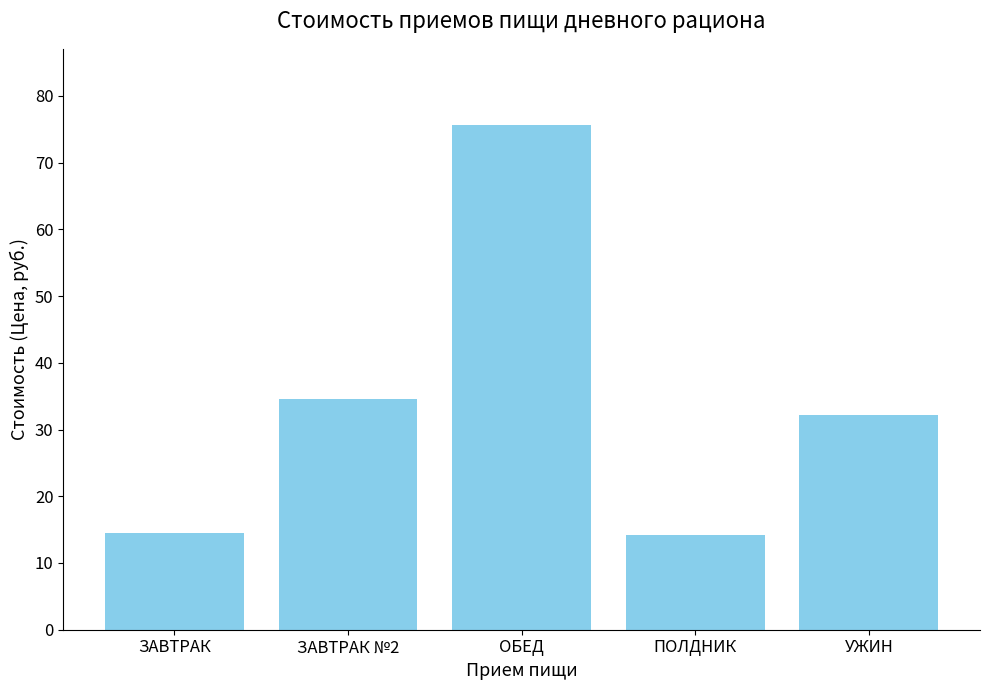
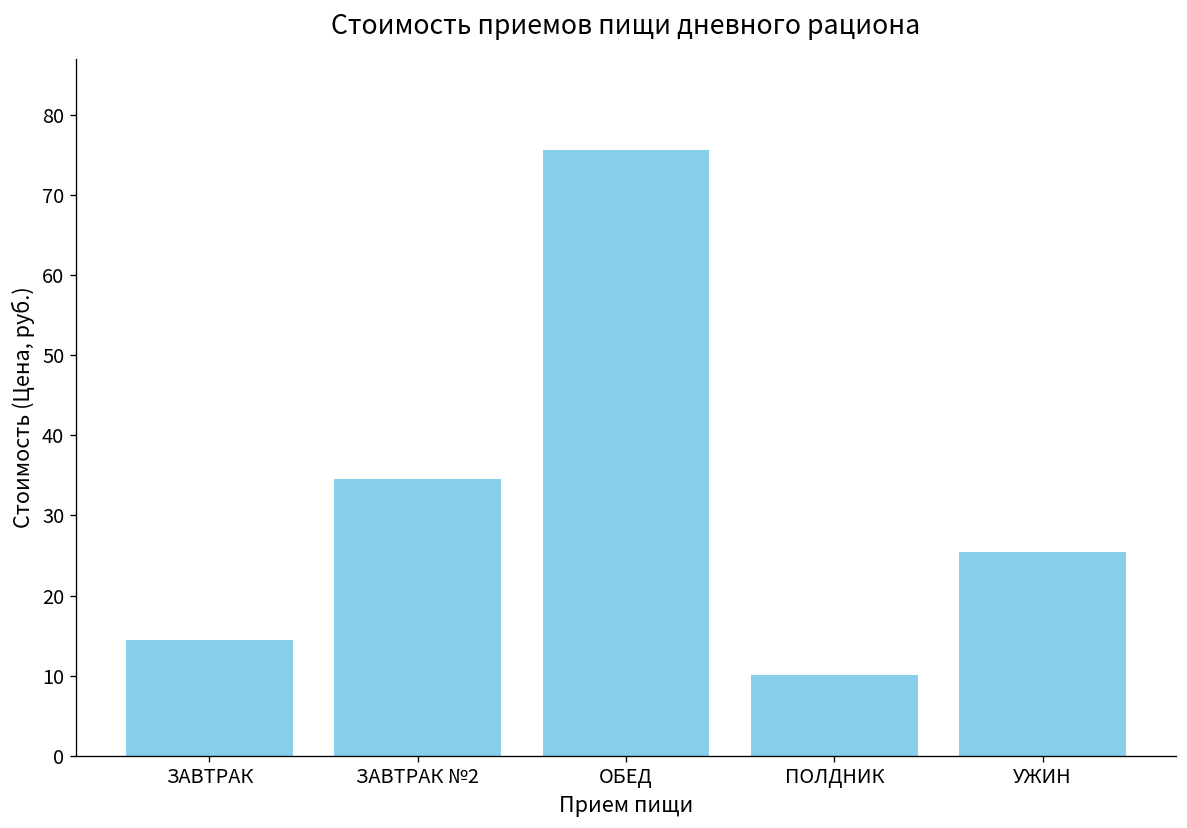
ПОЛДНИК: 14 -> 10
УЖИН: 32 -> 25
